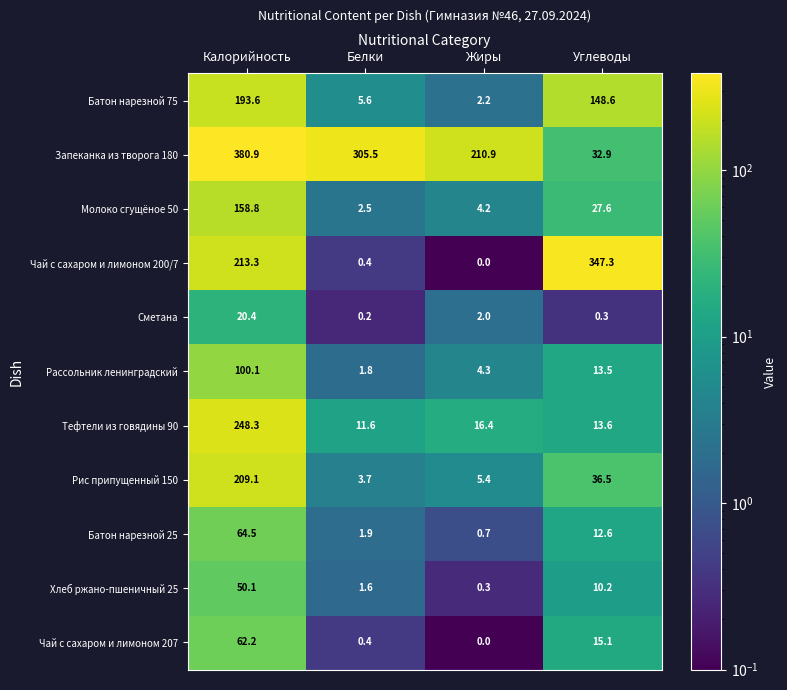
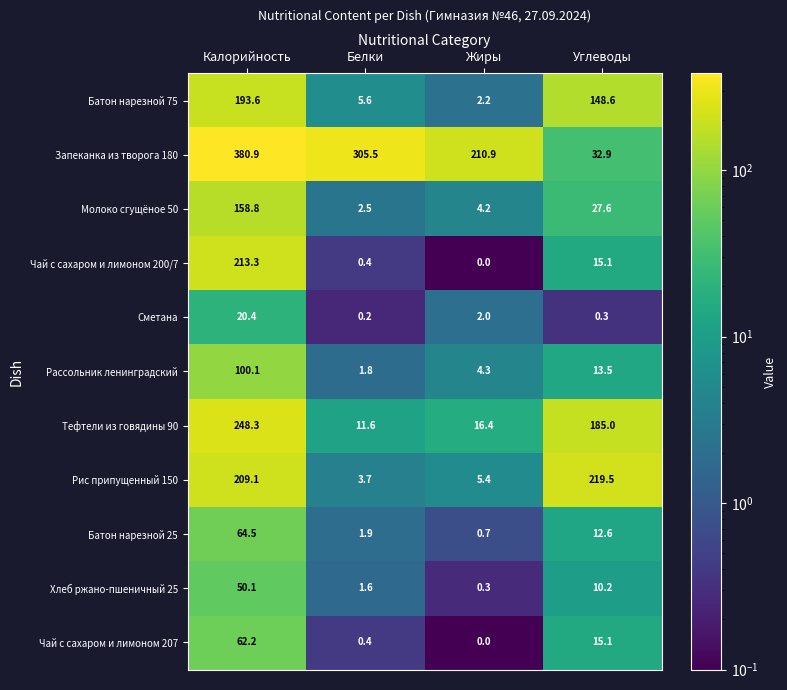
Чай с сахаром и лимоном 200/7, Углеводы: 347.3 -> 15.1
Тефтели из говядины 90, Углеводы: 13.6 -> 185.0
Рис припущенный 150, Углеводы: 36.5 -> 219.5
